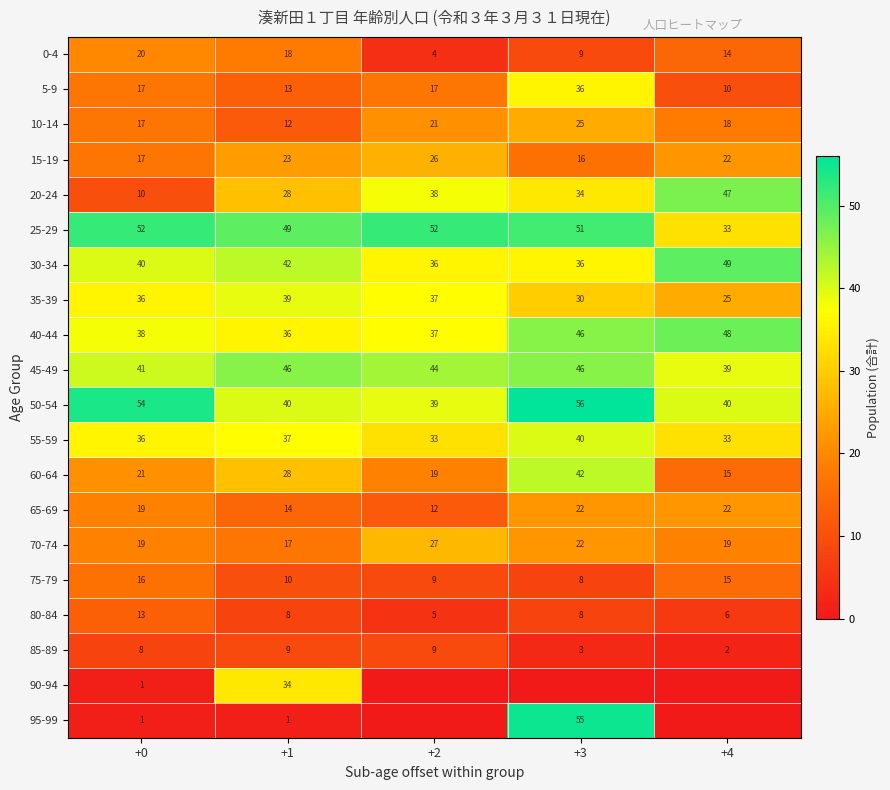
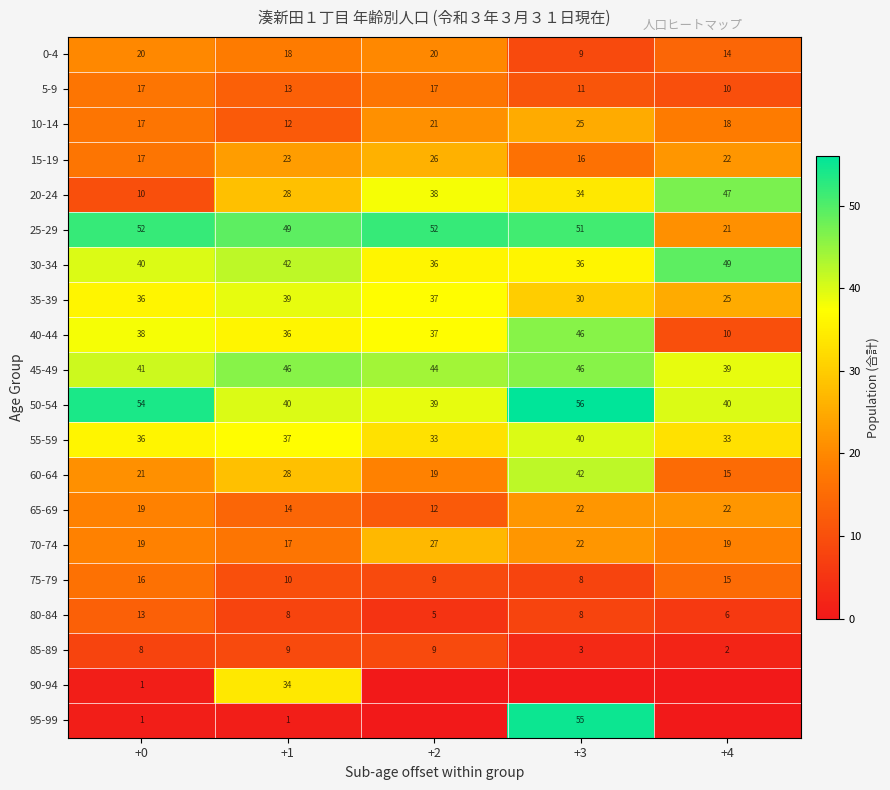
0-4, +2: 4 -> 20
5-9, +3: 36 -> 11
25-29, +4: 33 -> 21
40-44, +4: 48 -> 10
